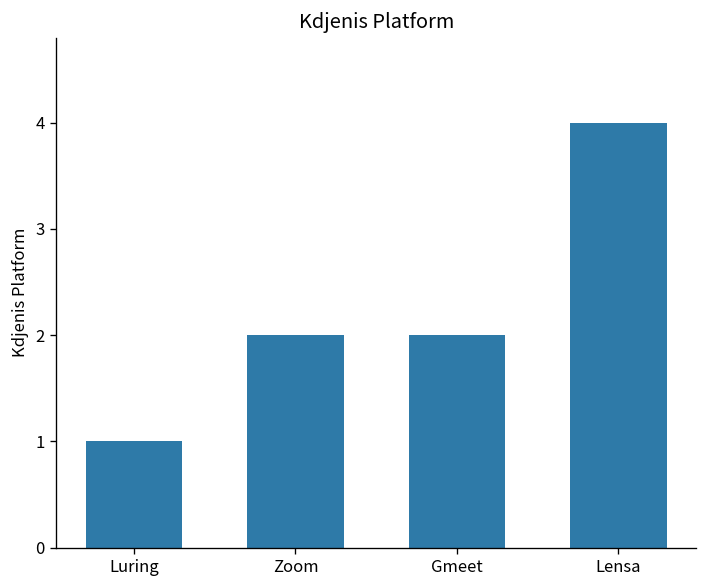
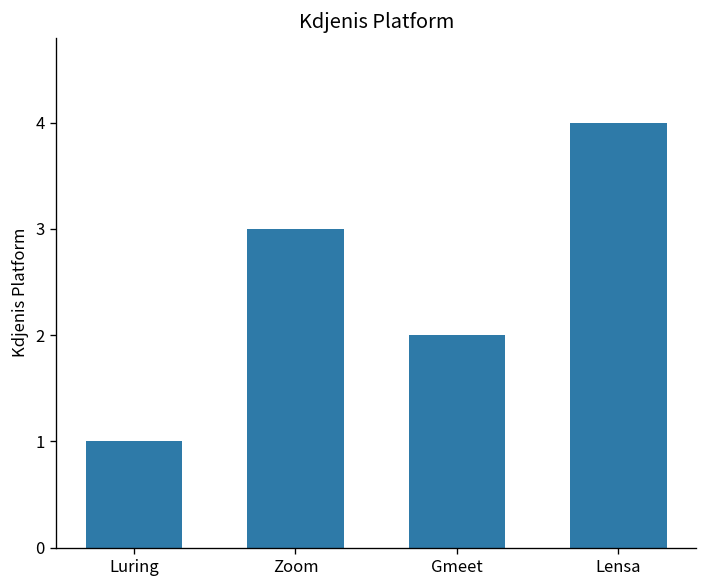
Zoom: 2 -> 3
